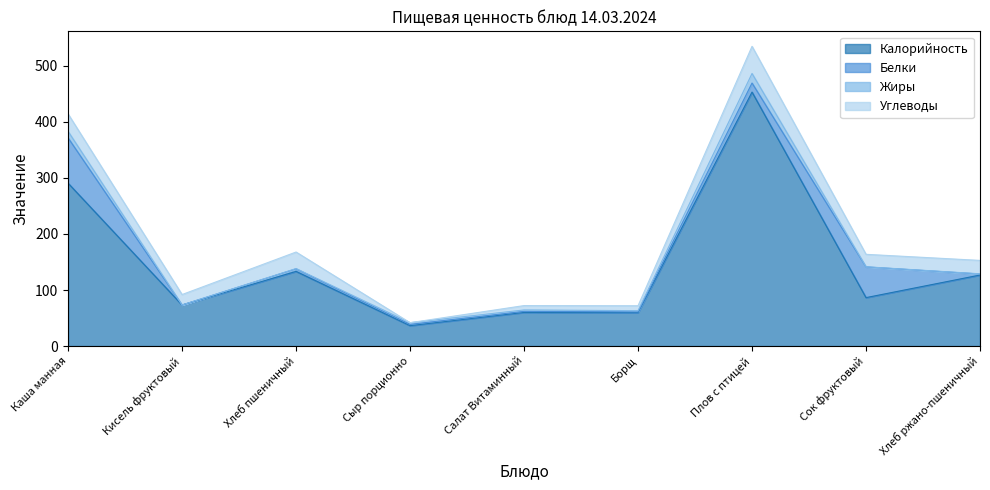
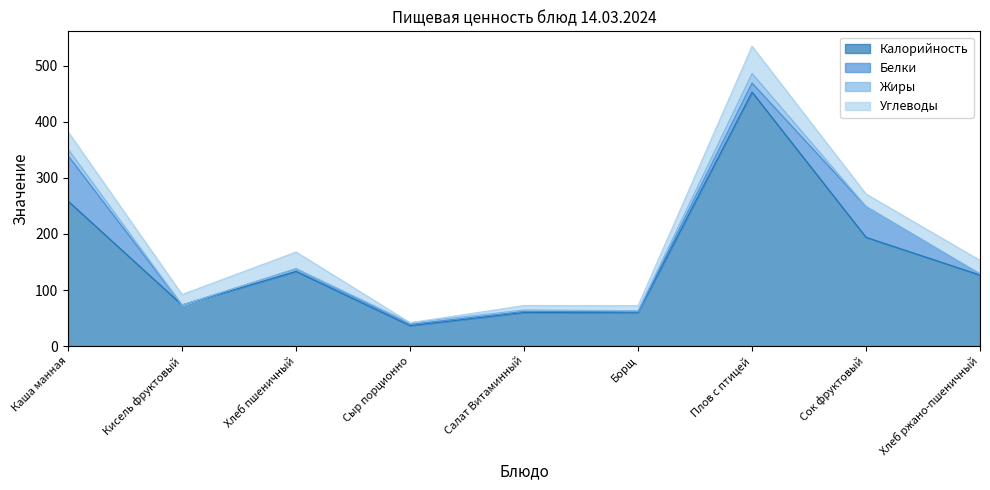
Калорийность, Каша манная: 290 -> 260
Калорийность, Сок фруктовый: 90 -> 190
